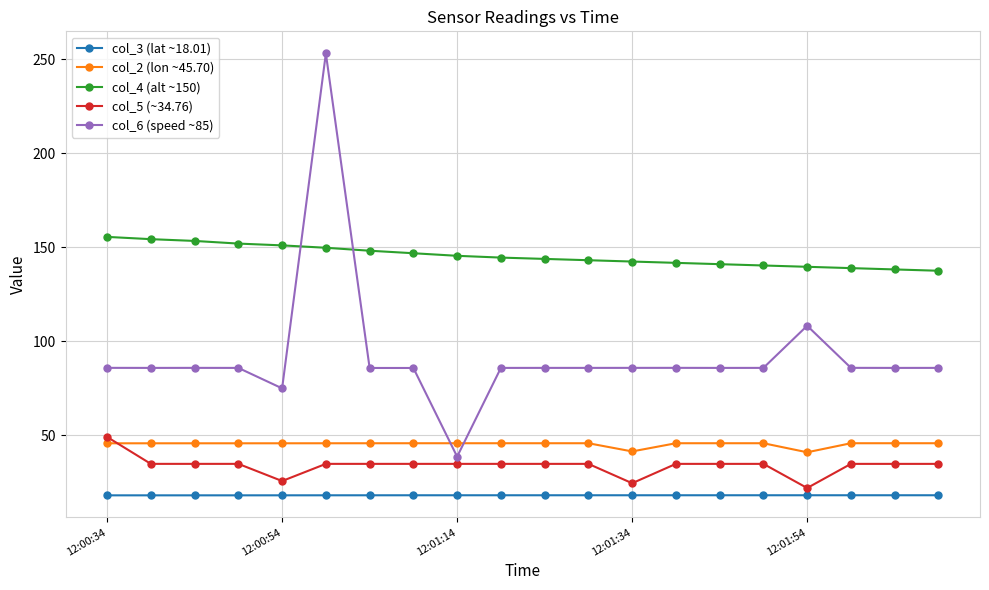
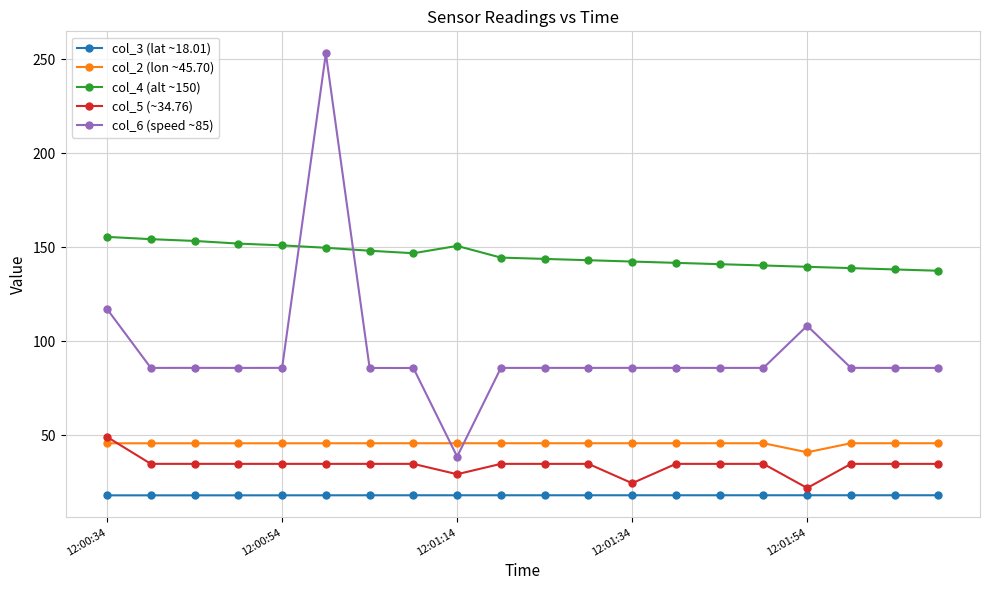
col_6 (speed ~85), 12:00:34: 86 -> 117
col_5 (~34.76), 12:00:54: 26 -> 35
col_6 (speed ~85), 12:00:54: 75 -> 86
col_4 (alt ~150), 12:01:14: 145 -> 151
col_5 (~34.76), 12:01:14: 35 -> 29
col_2 (lon ~45.70), 12:01:34: 41 -> 46
